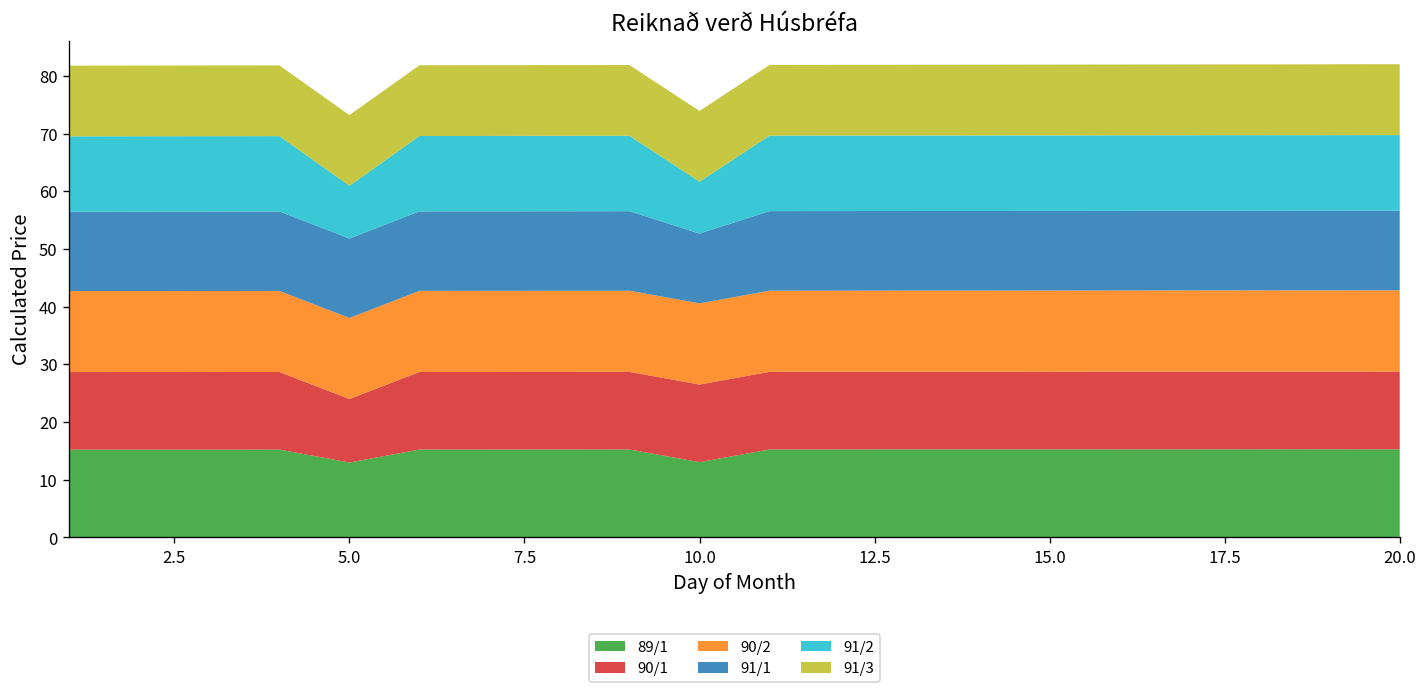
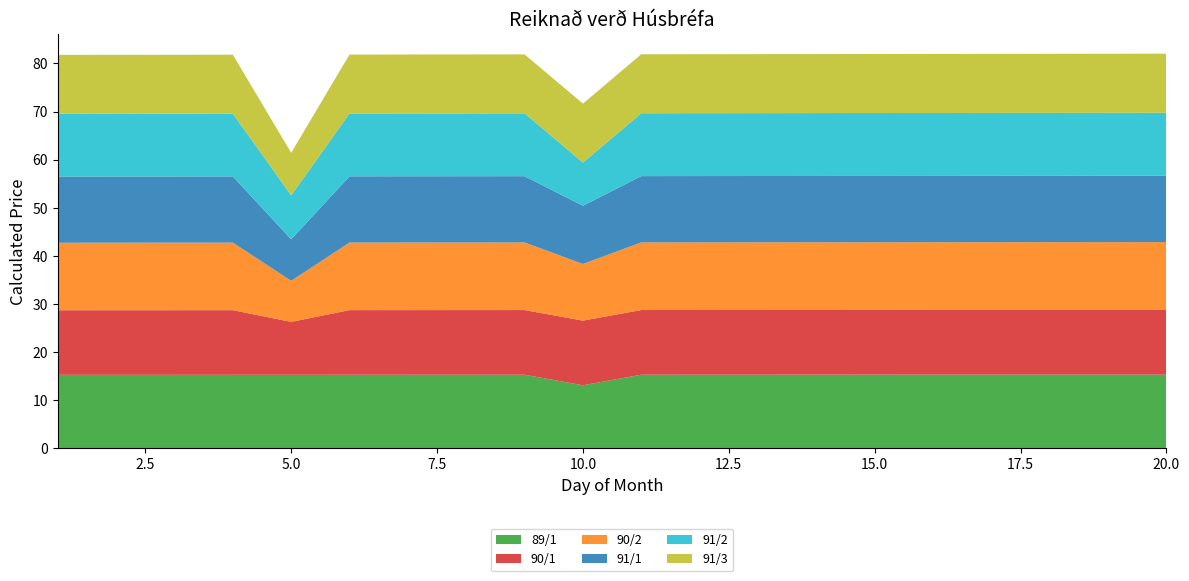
89/1, 5.0: 13 -> 15
90/2, 5.0: 14 -> 9
91/1, 5.0: 14 -> 9
91/3, 5.0: 12 -> 9
90/2, 10.0: 14 -> 12
